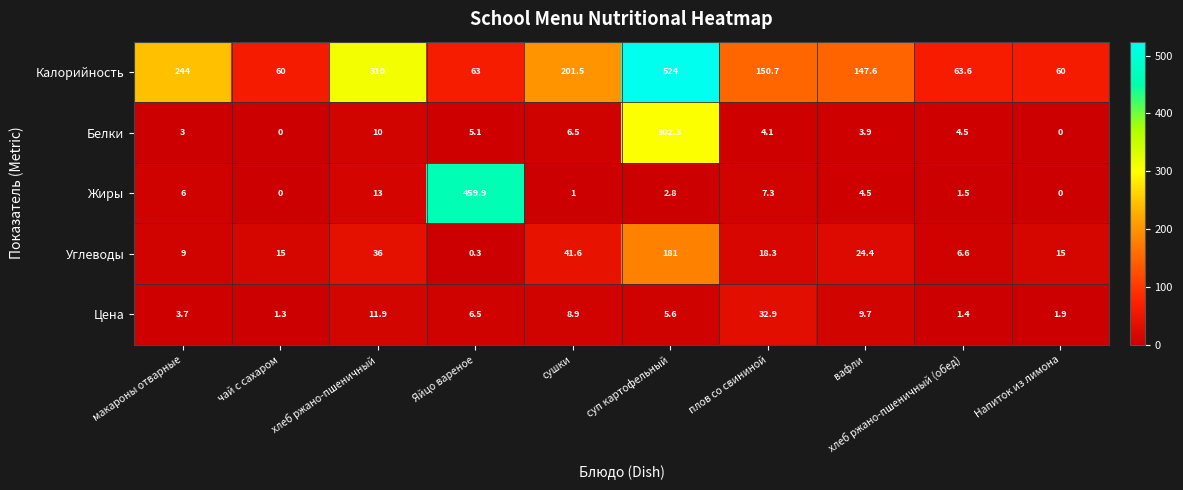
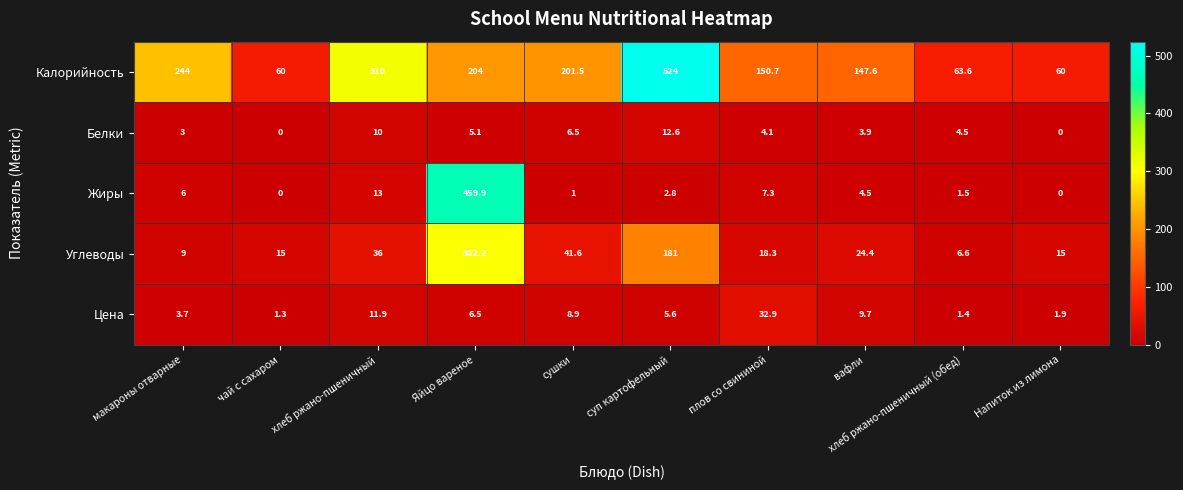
Калорийность, Яйцо вареное: 63 -> 204
Белки, суп картофельный: 302.3 -> 12.6
Углеводы, Яйцо вареное: 0.3 -> 302.2
